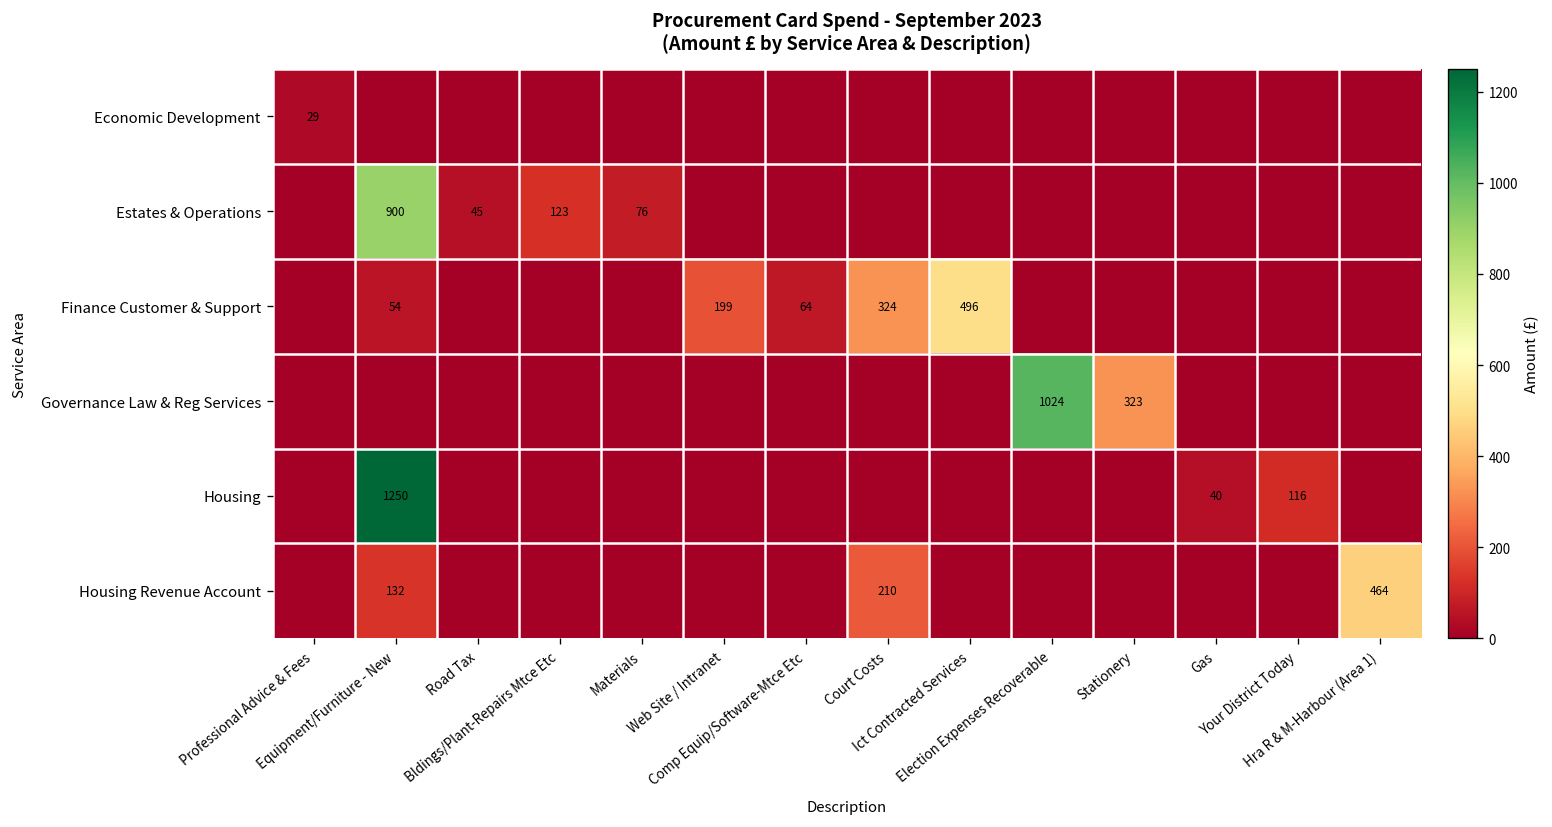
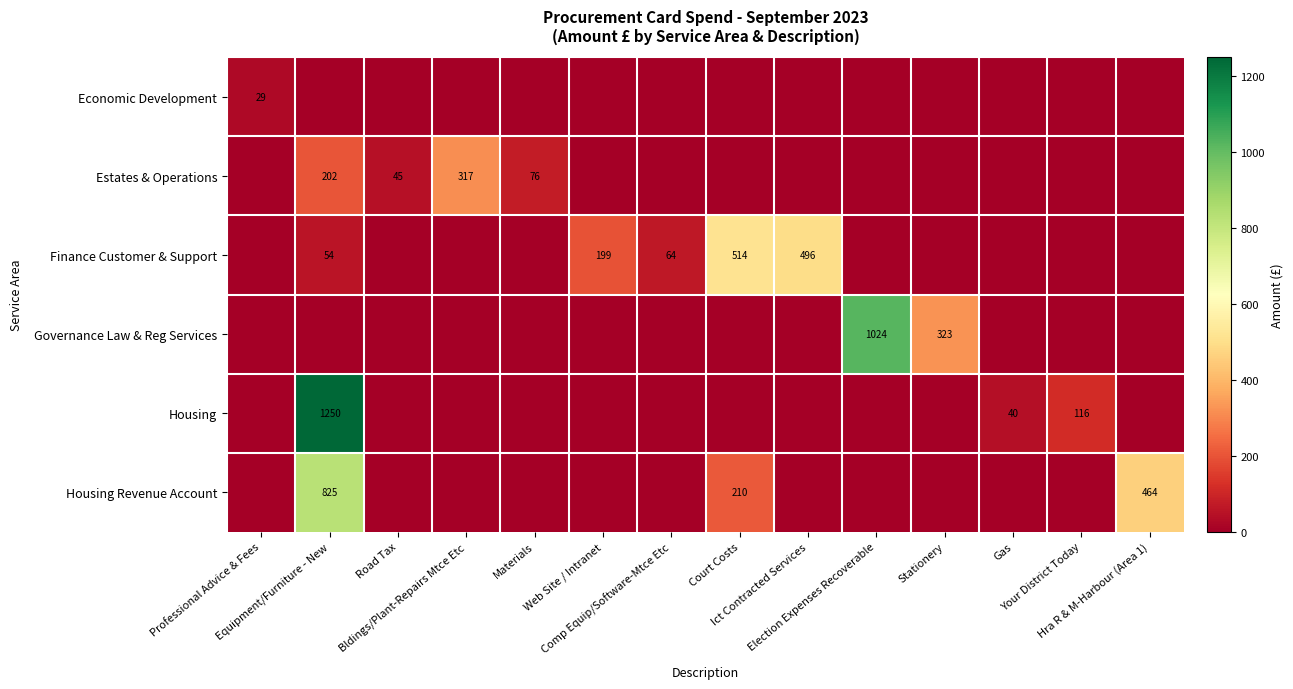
Estates & Operations, Equipment/Furniture - New: 900 -> 202
Estates & Operations, Bldings/Plant-Repairs Mtce Etc: 123 -> 317
Finance Customer & Support, Court Costs: 324 -> 514
Housing Revenue Account, Equipment/Furniture - New: 132 -> 825
